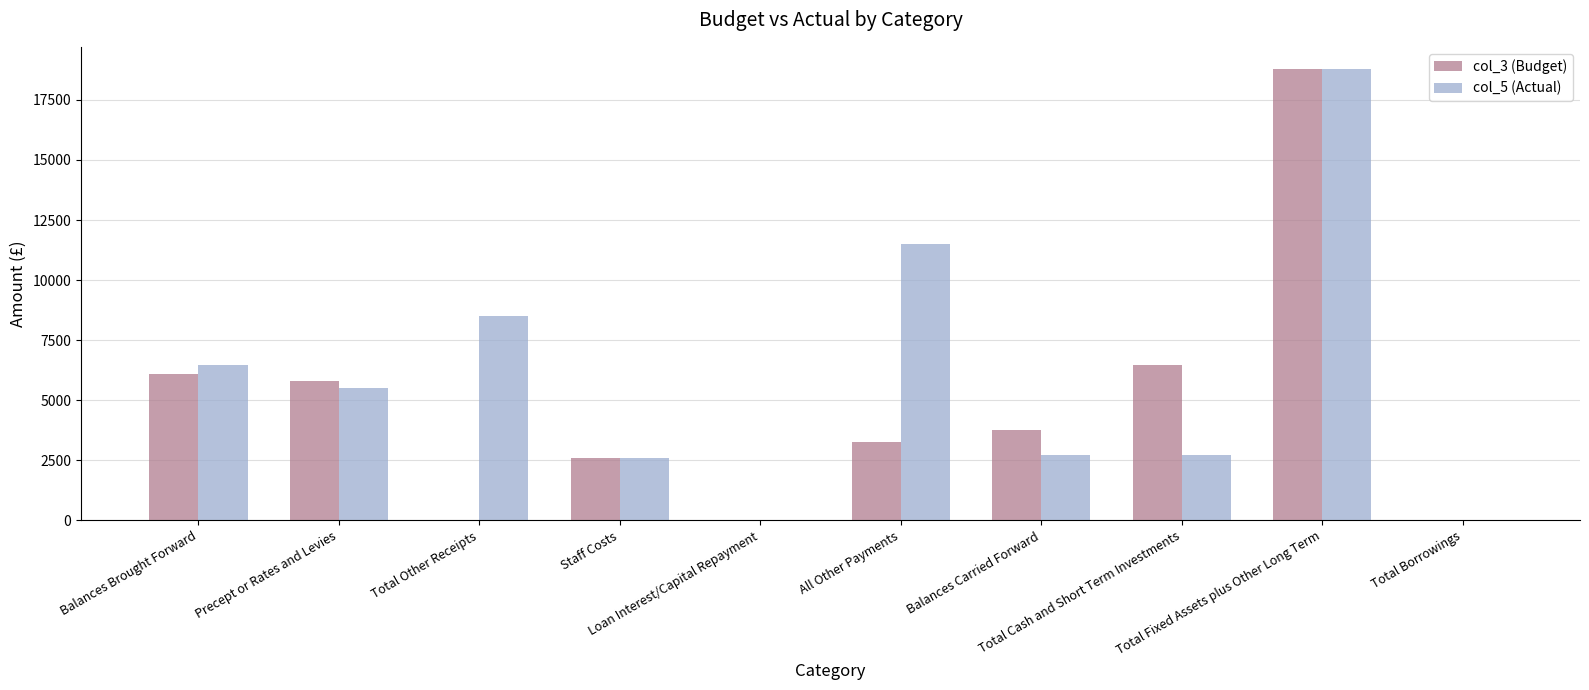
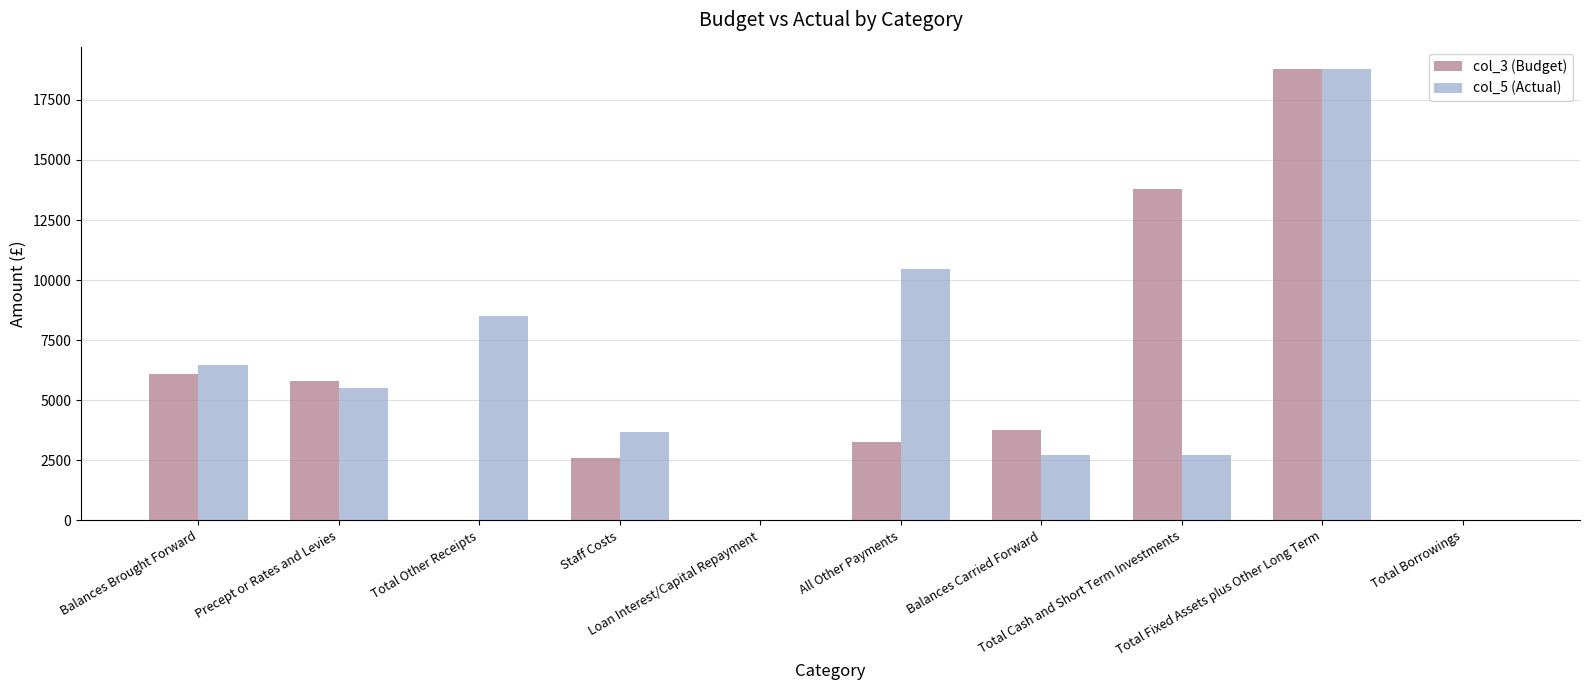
col_5 (Actual), Staff Costs: 2600 -> 3700
col_5 (Actual), All Other Payments: 11500 -> 10500
col_3 (Budget), Total Cash and Short Term Investments: 6500 -> 13800
